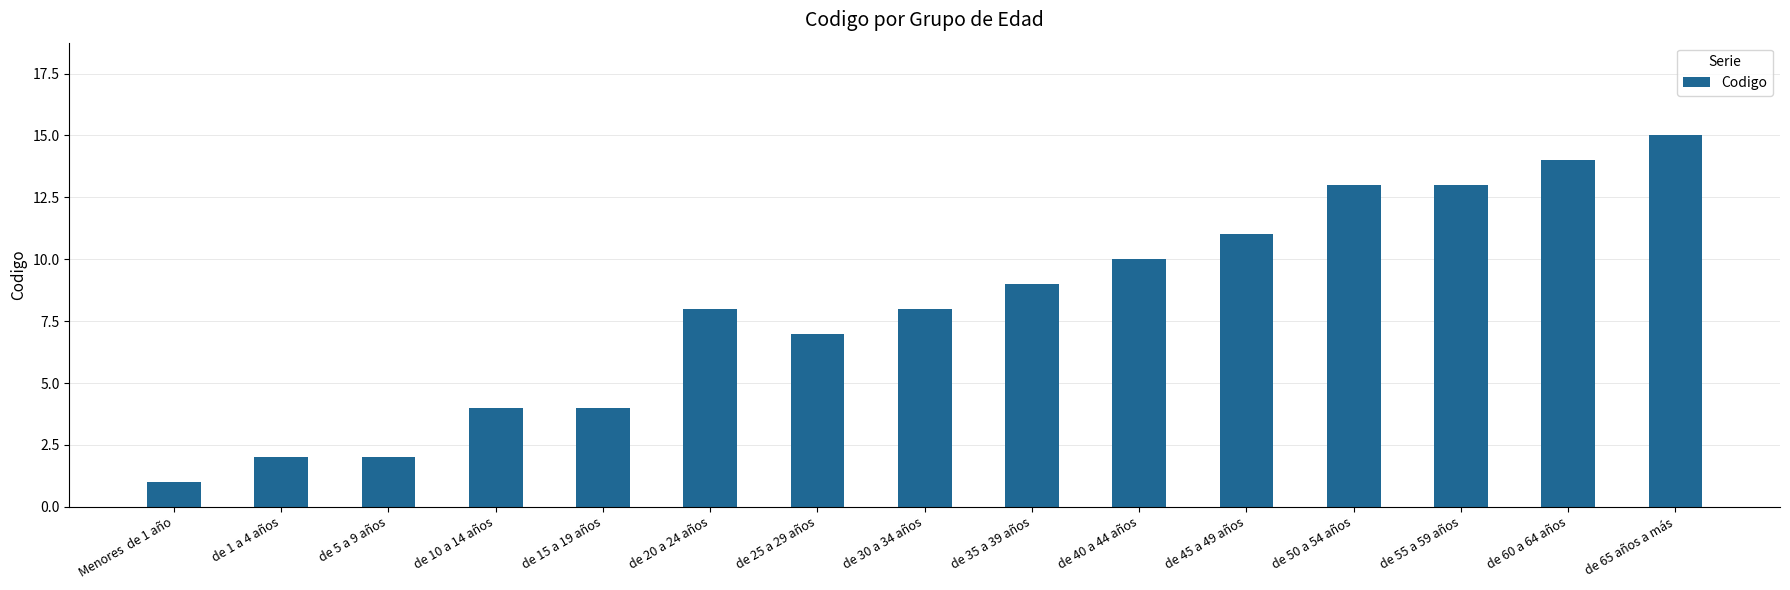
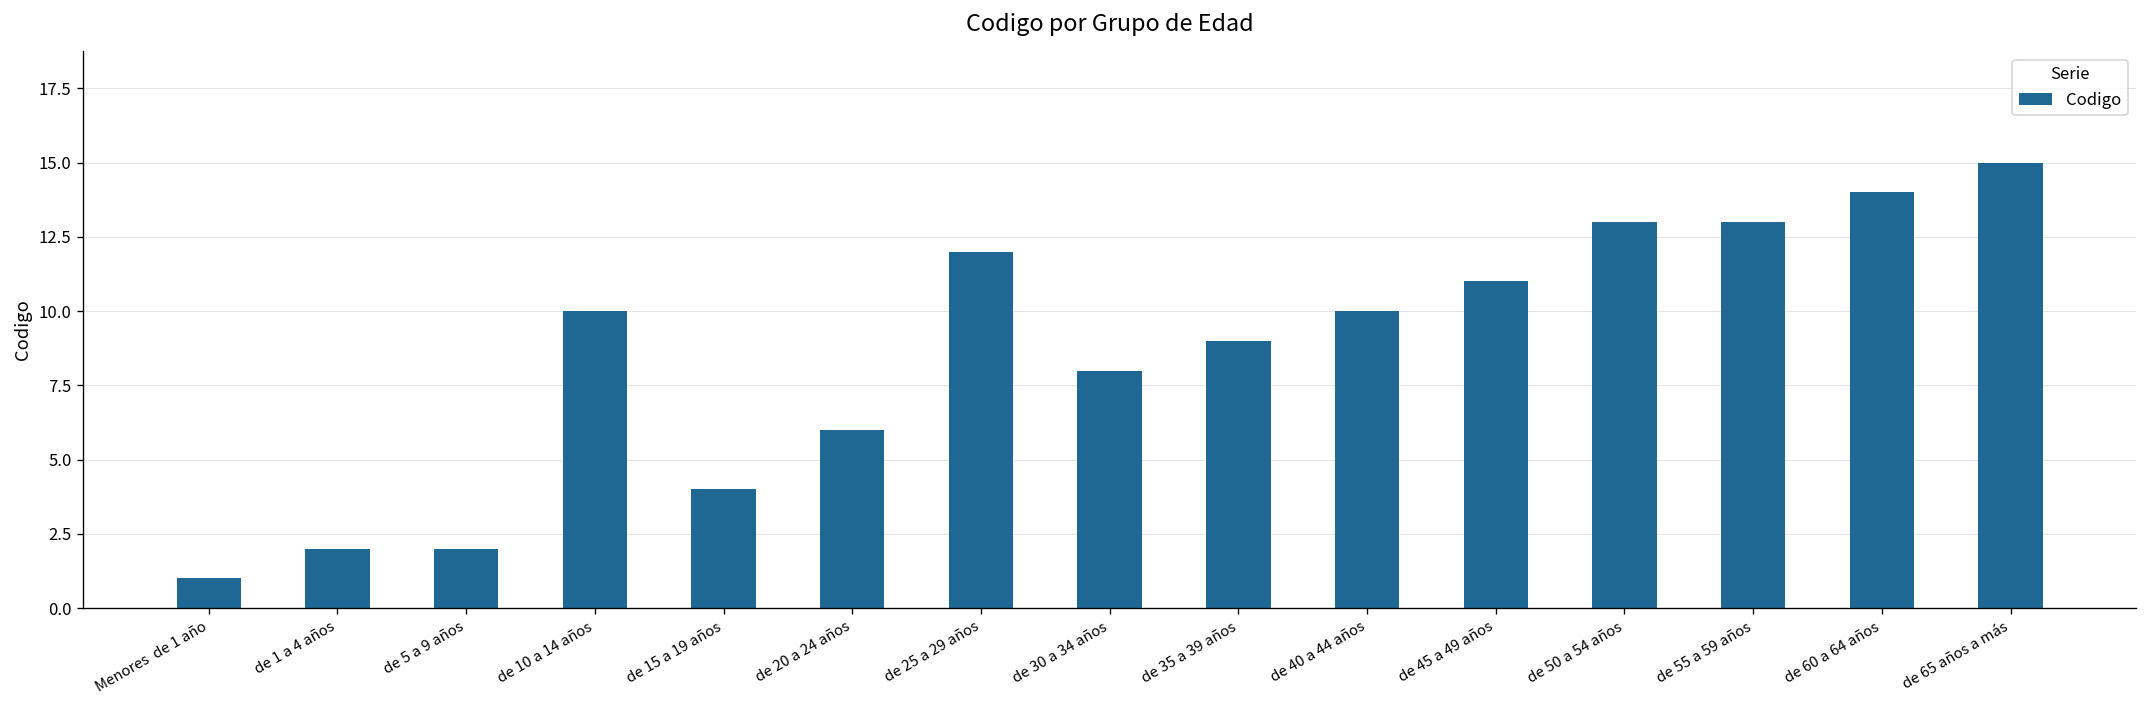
de 10 a 14 años: 4 -> 10
de 20 a 24 años: 8 -> 6
de 25 a 29 años: 7 -> 12
